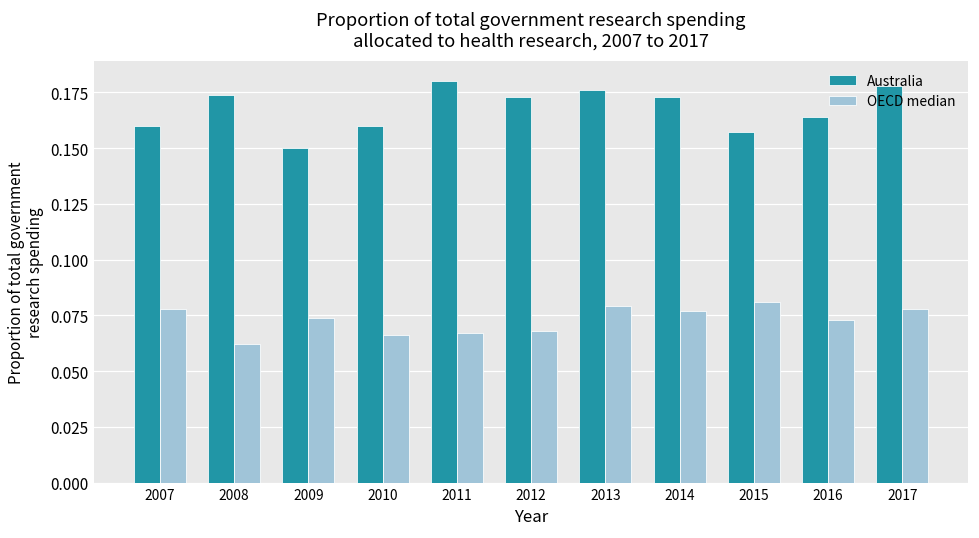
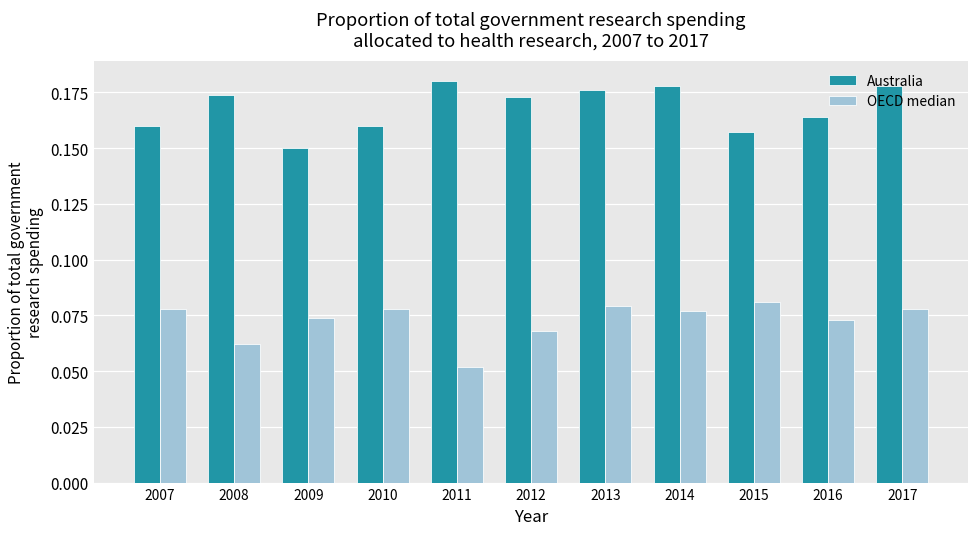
OECD median, 2010: 0.066 -> 0.078
OECD median, 2011: 0.067 -> 0.052
Australia, 2014: 0.173 -> 0.178
